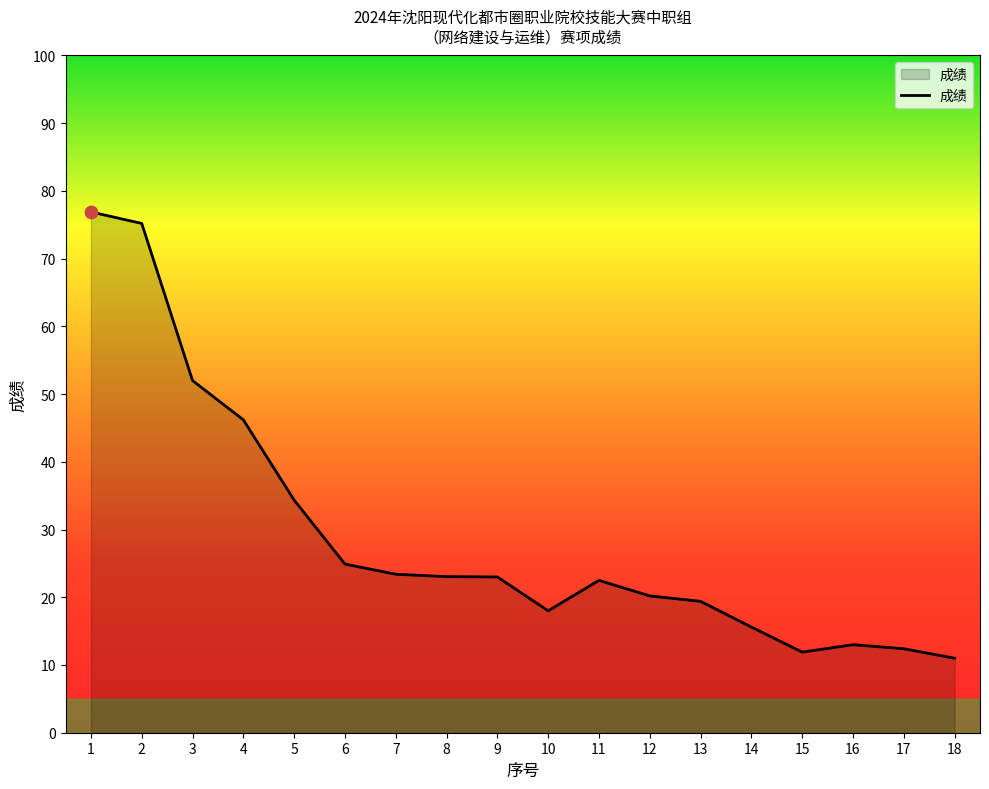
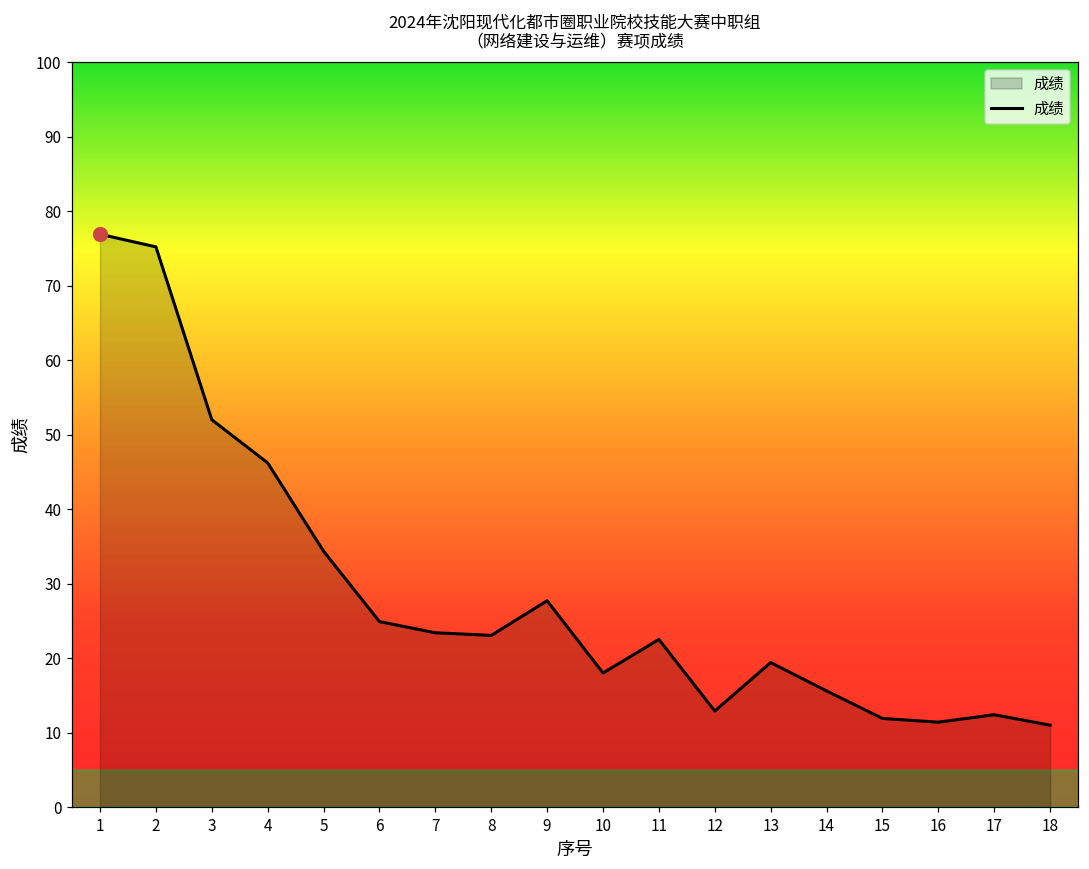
成绩, 9: 23 -> 28
成绩, 12: 20 -> 13
成绩, 16: 13 -> 11
